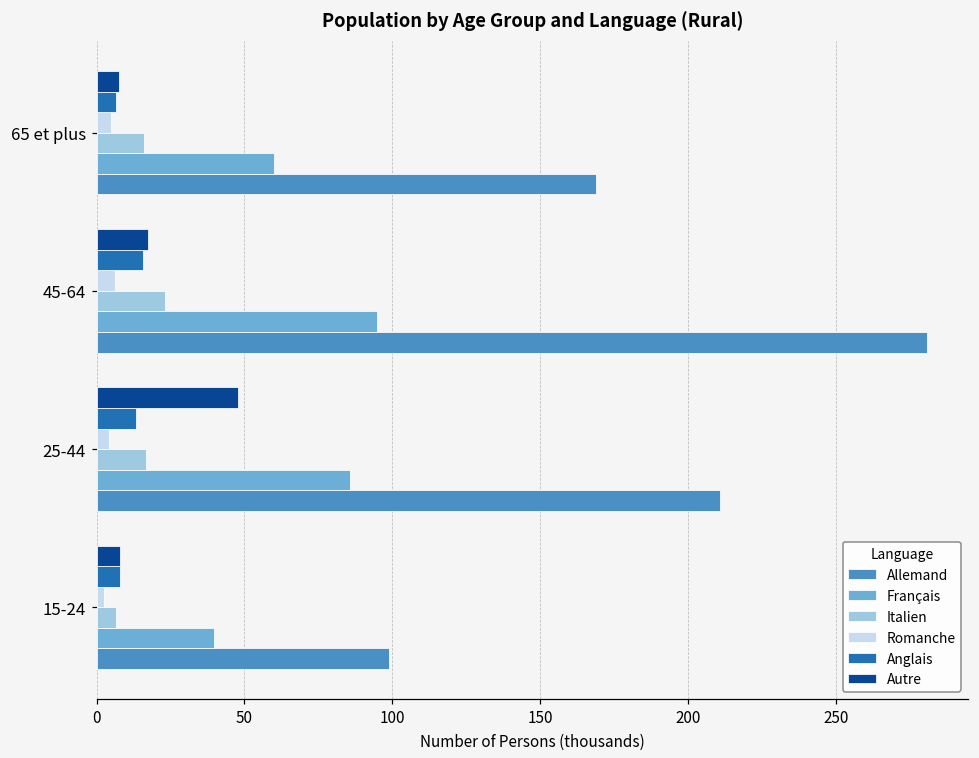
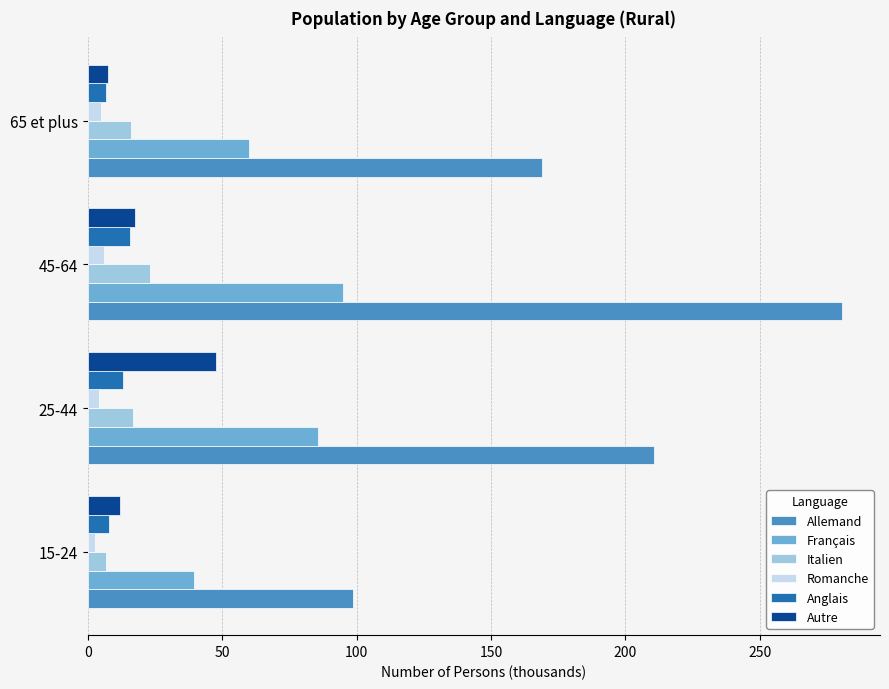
Autre, 15-24: 8 -> 12
